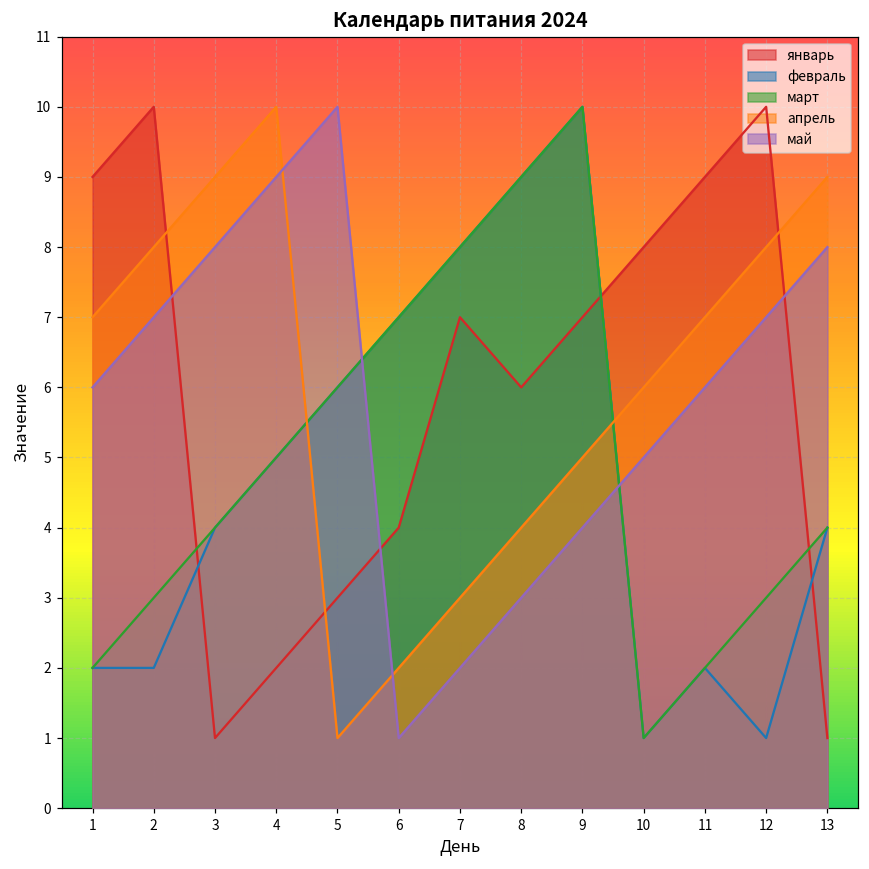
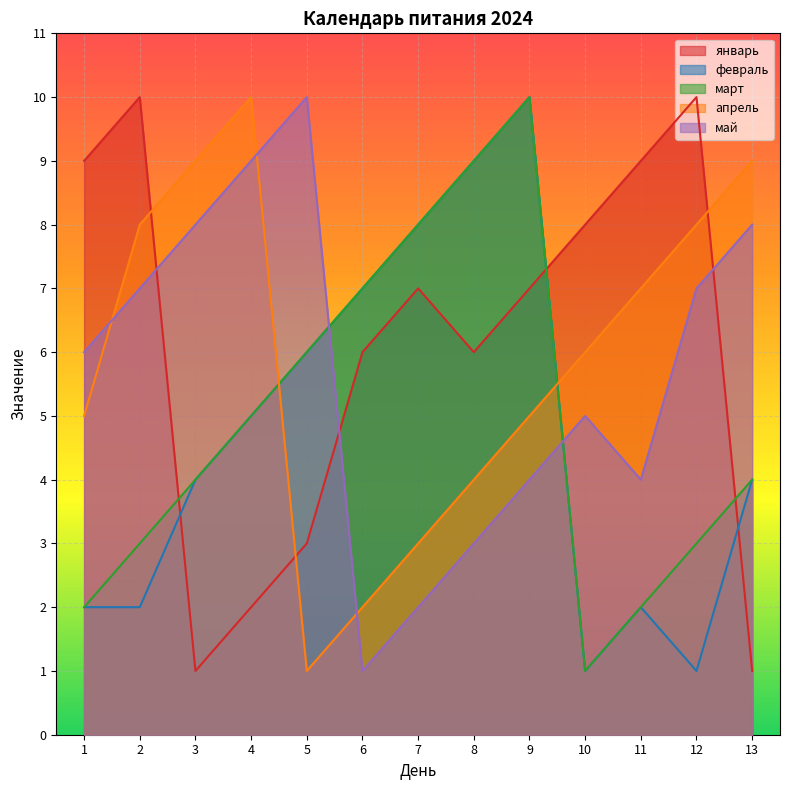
апрель, 1: 7 -> 5
январь, 6: 4 -> 6
май, 11: 6 -> 4
